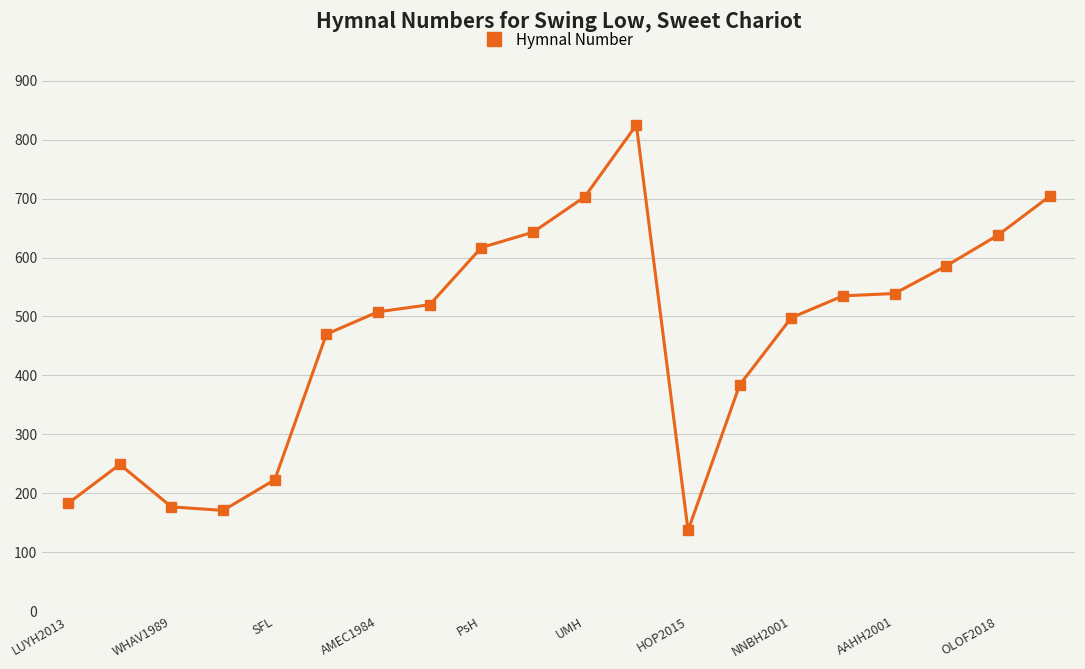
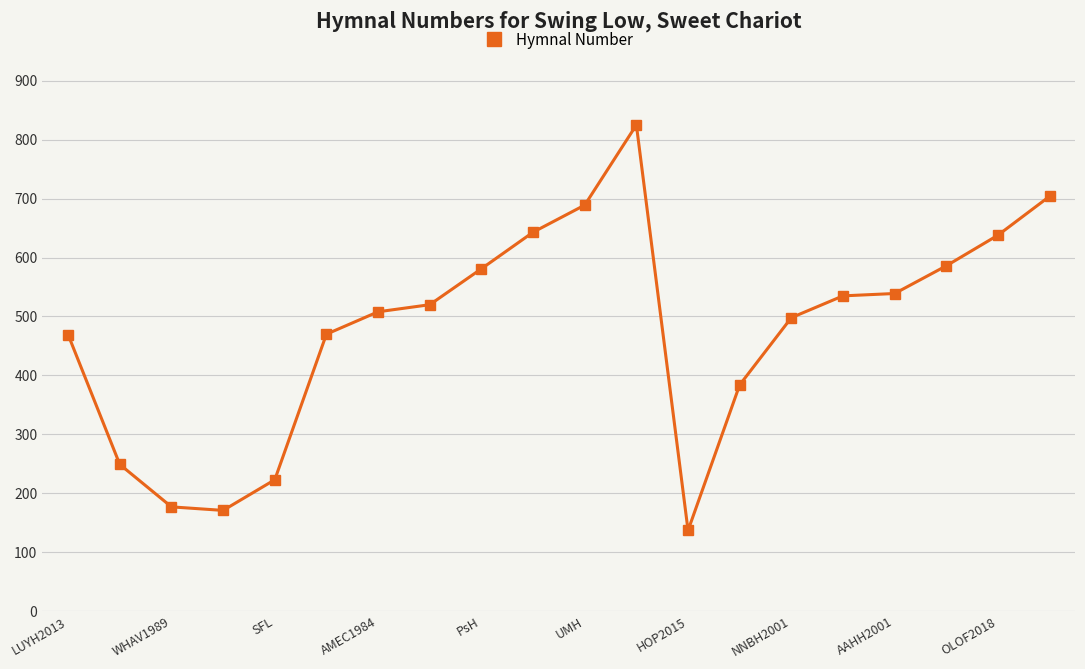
LUYH2013: 180 -> 470
PsH: 620 -> 580
UMH: 700 -> 690
